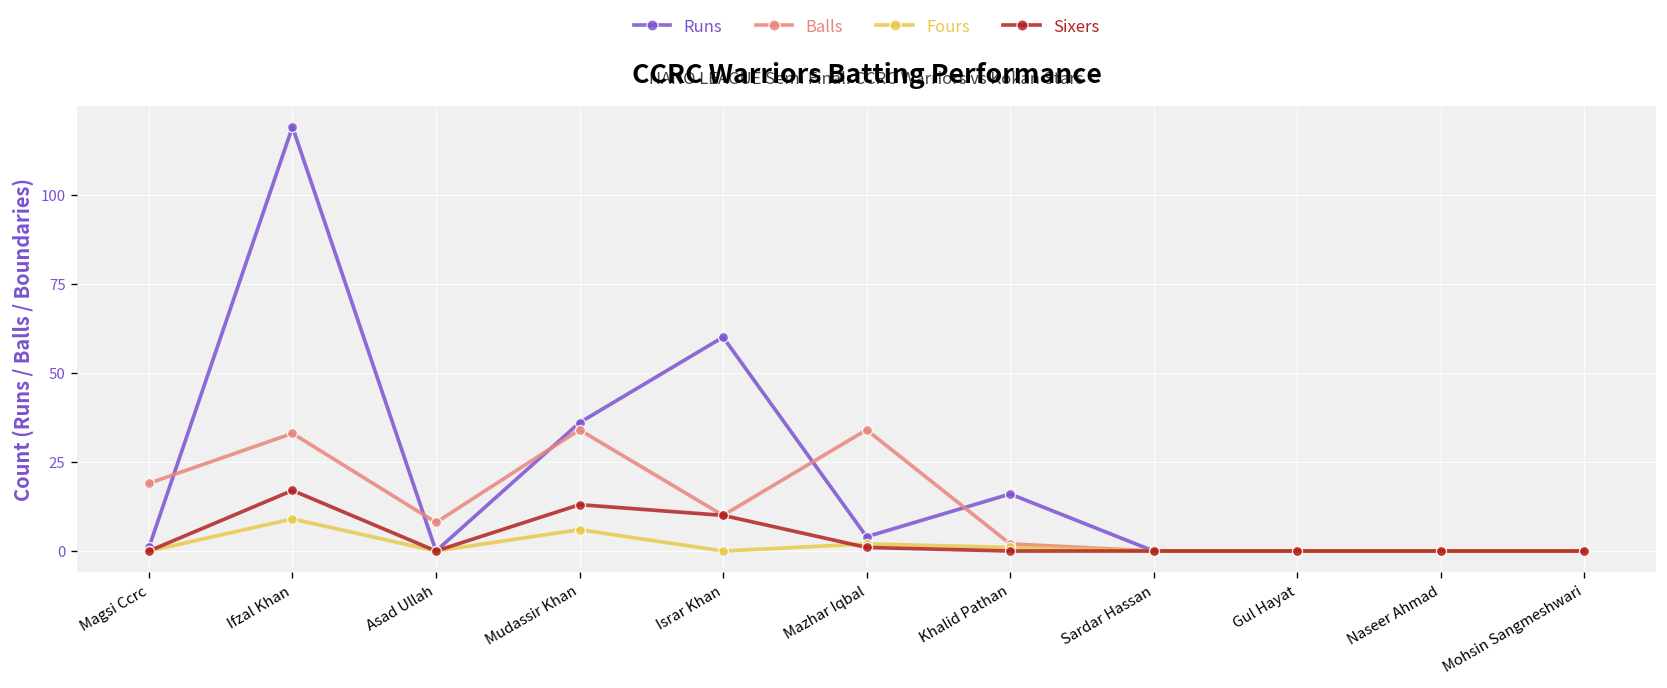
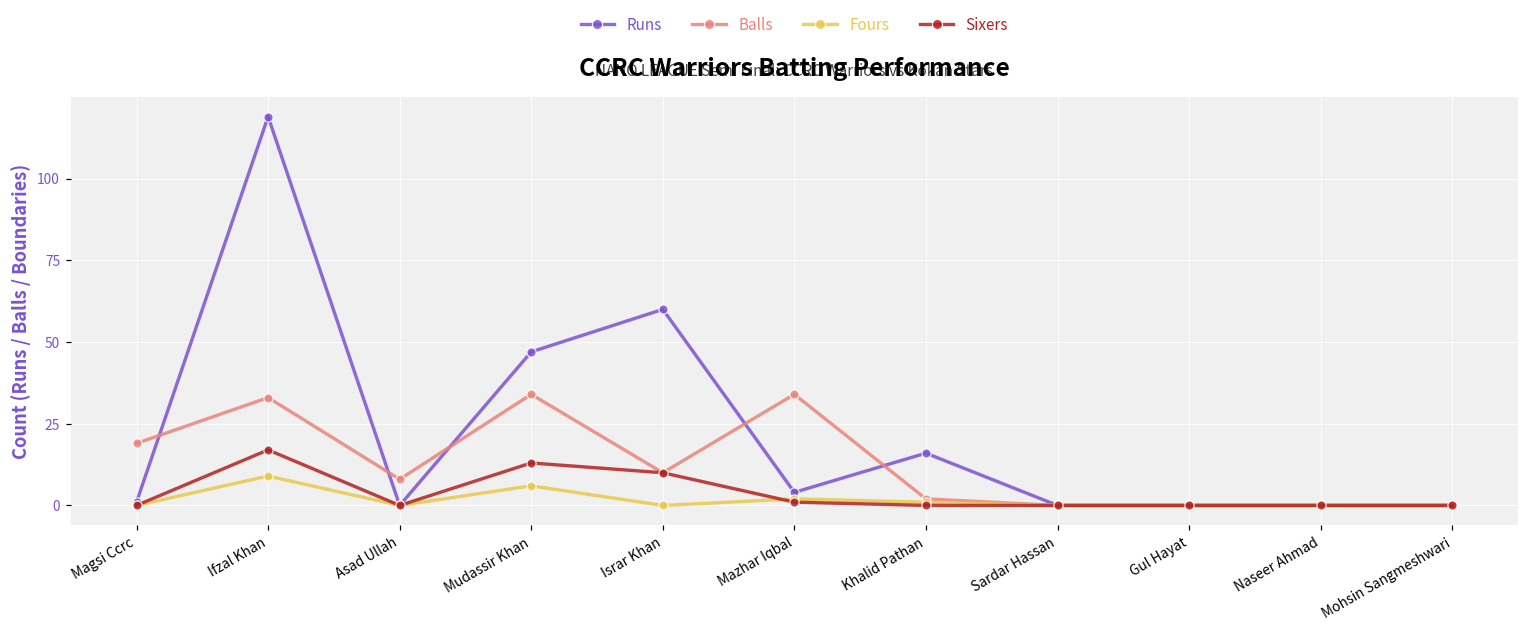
Runs, Mudassir Khan: 36 -> 47
